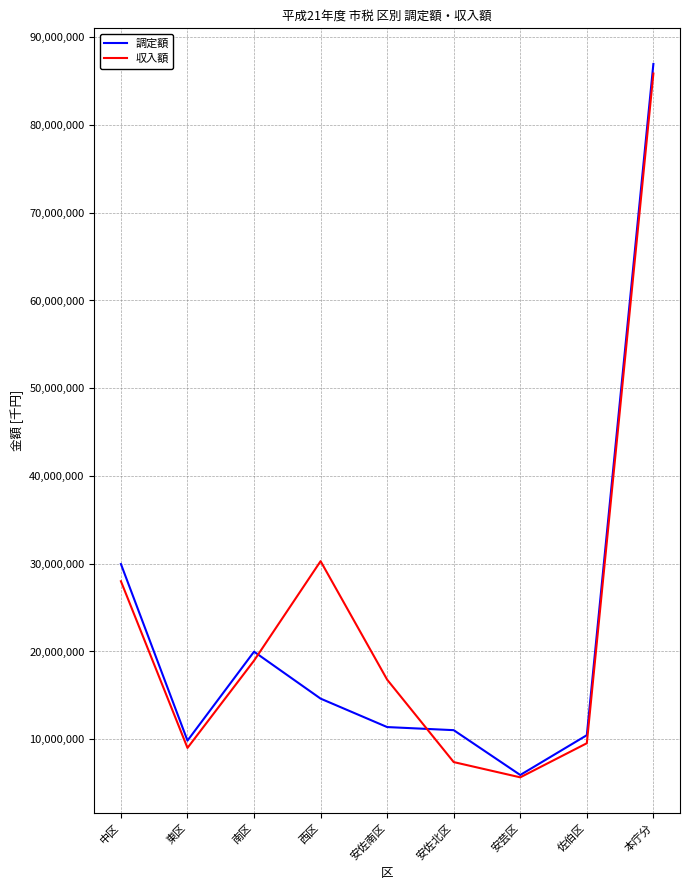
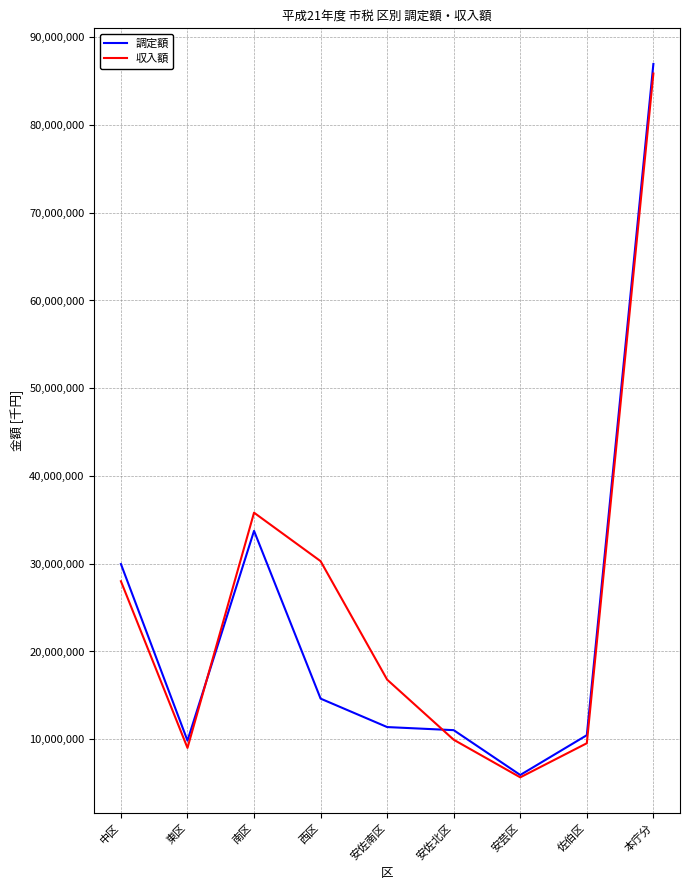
調定額, 南区: 20,000,000 -> 34,000,000
収入額, 南区: 19,000,000 -> 36,000,000
収入額, 安佐北区: 7,000,000 -> 10,000,000
